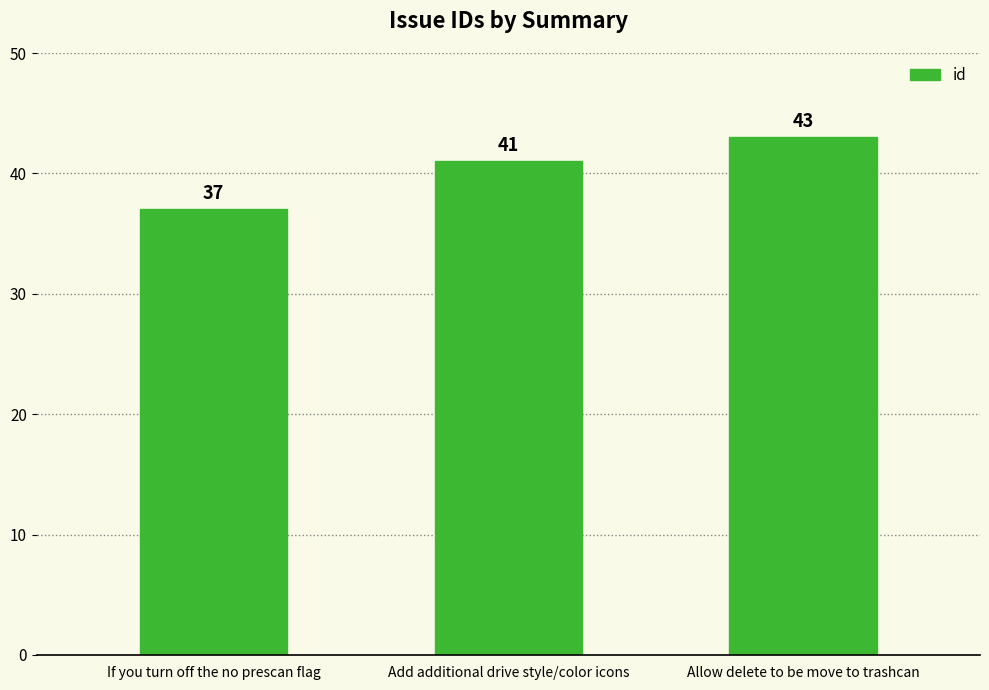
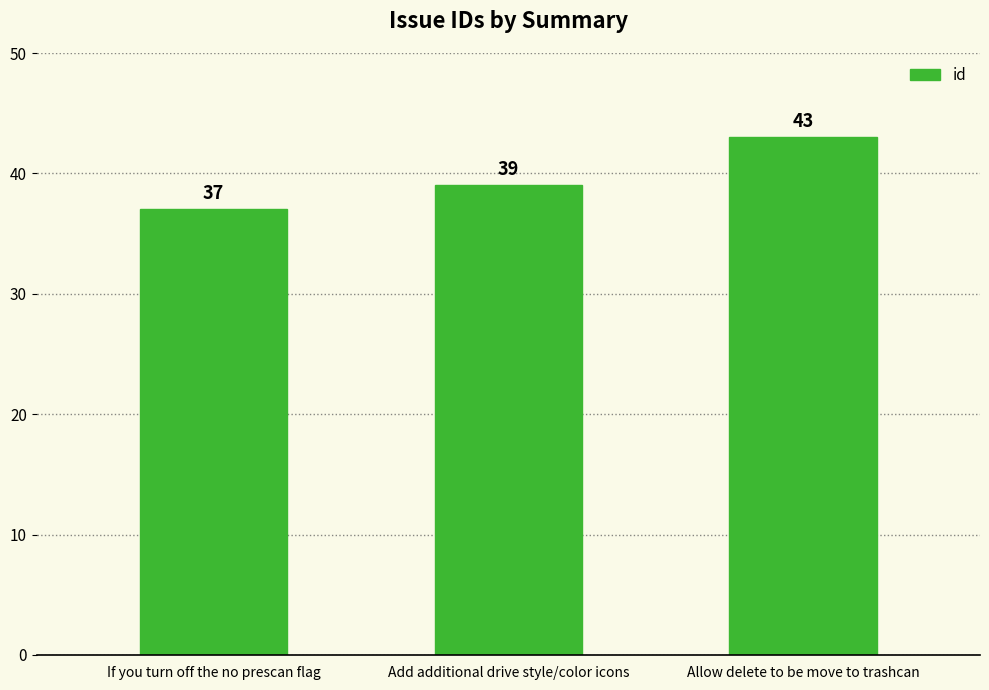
Add additional drive style/color icons: 41 -> 39
